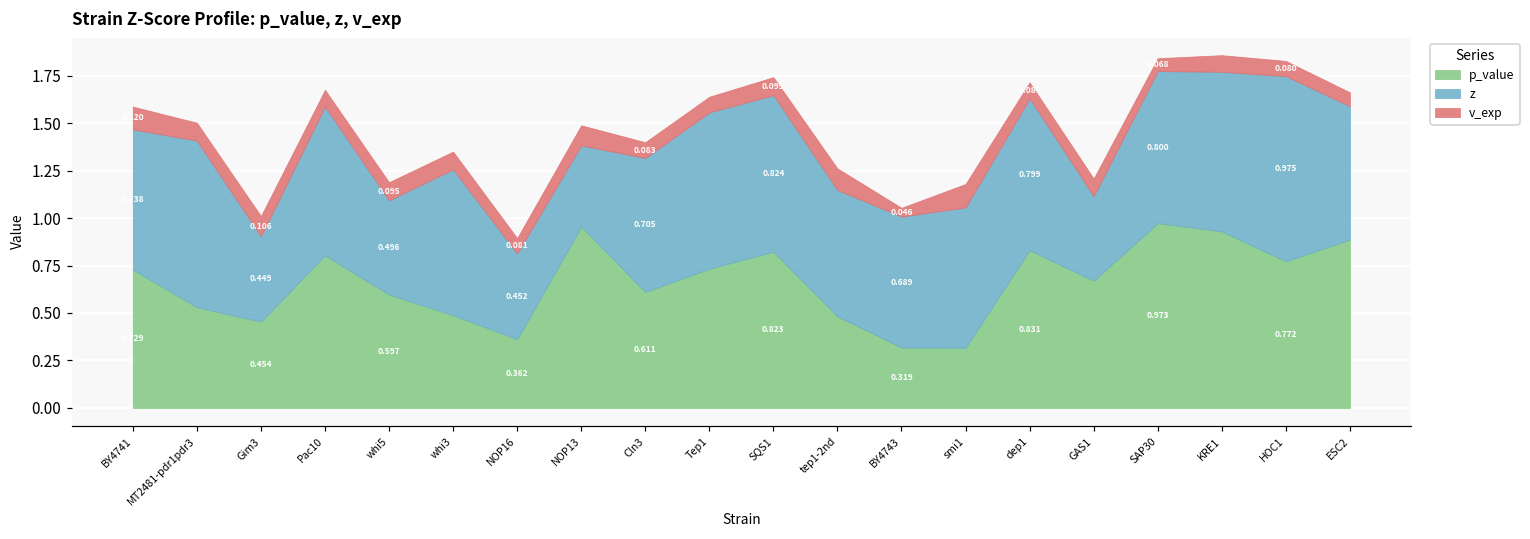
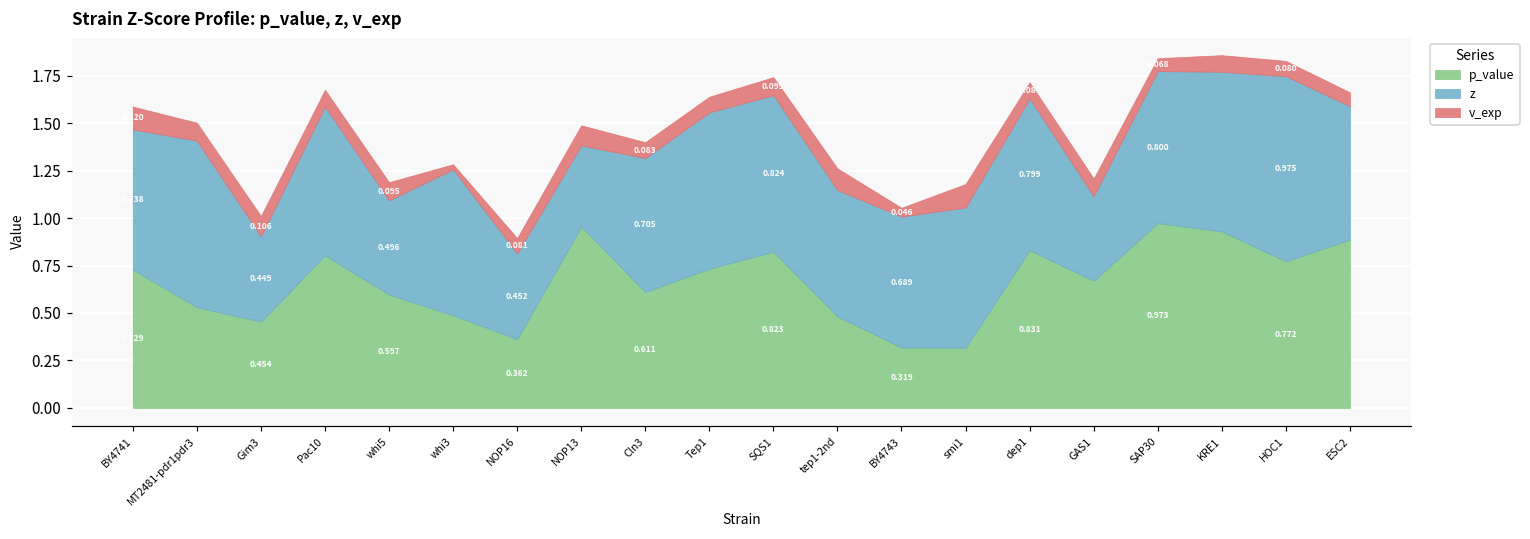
v_exp, whi3: 0.09 -> 0.03
